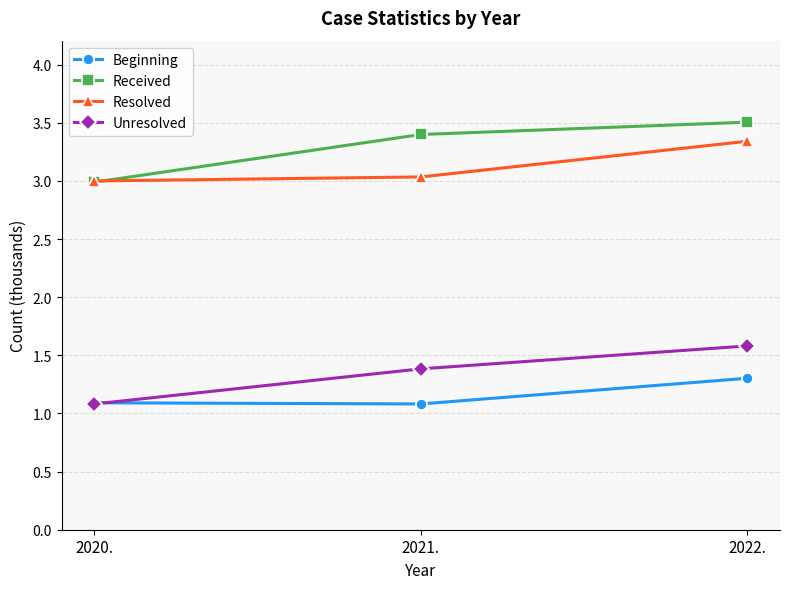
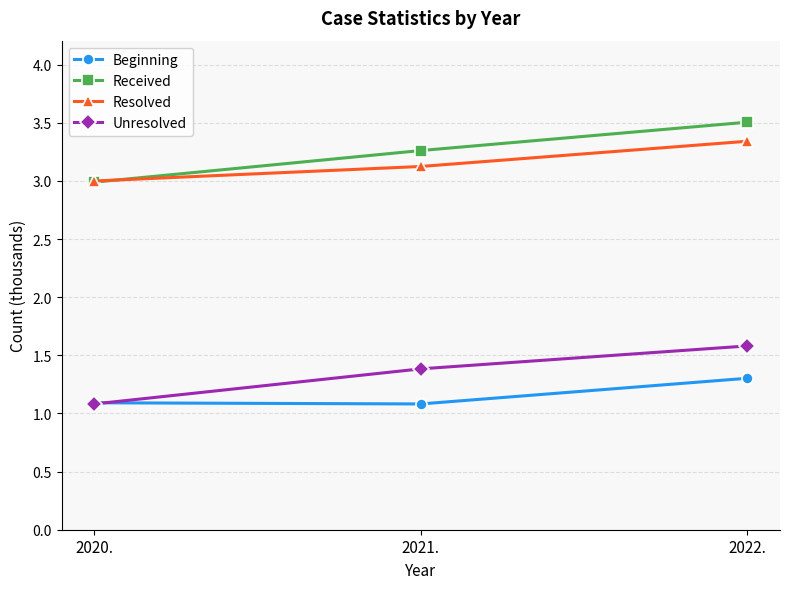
Received, 2021.: 3.40 -> 3.26
Resolved, 2021.: 3.04 -> 3.13
